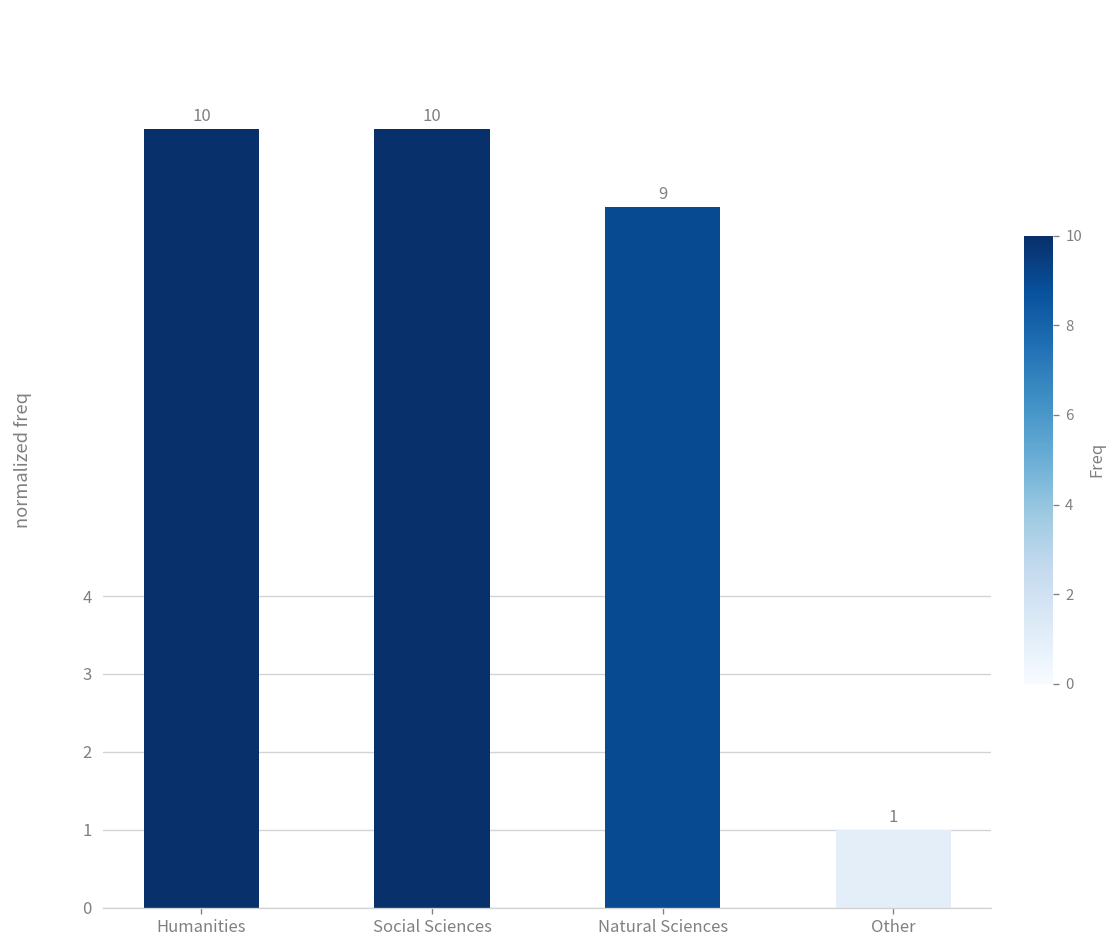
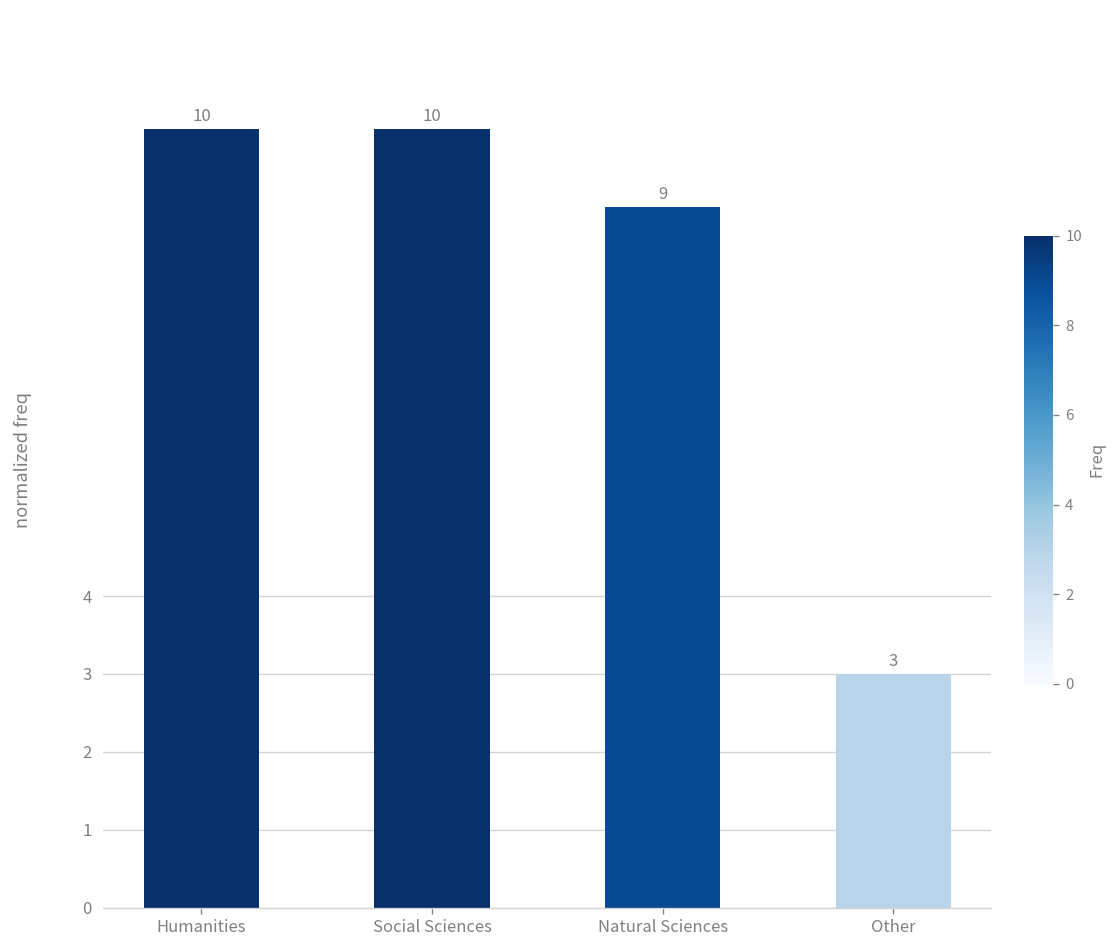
Other: 1 -> 3
